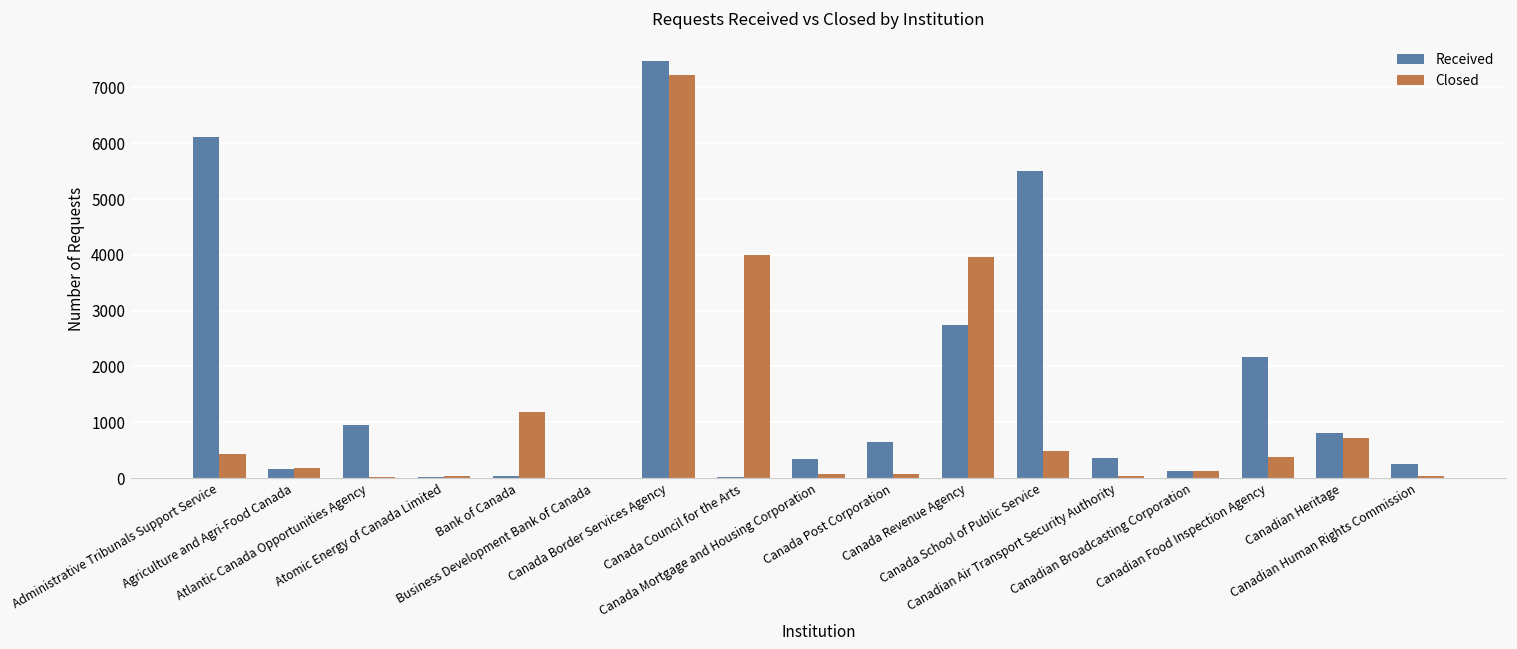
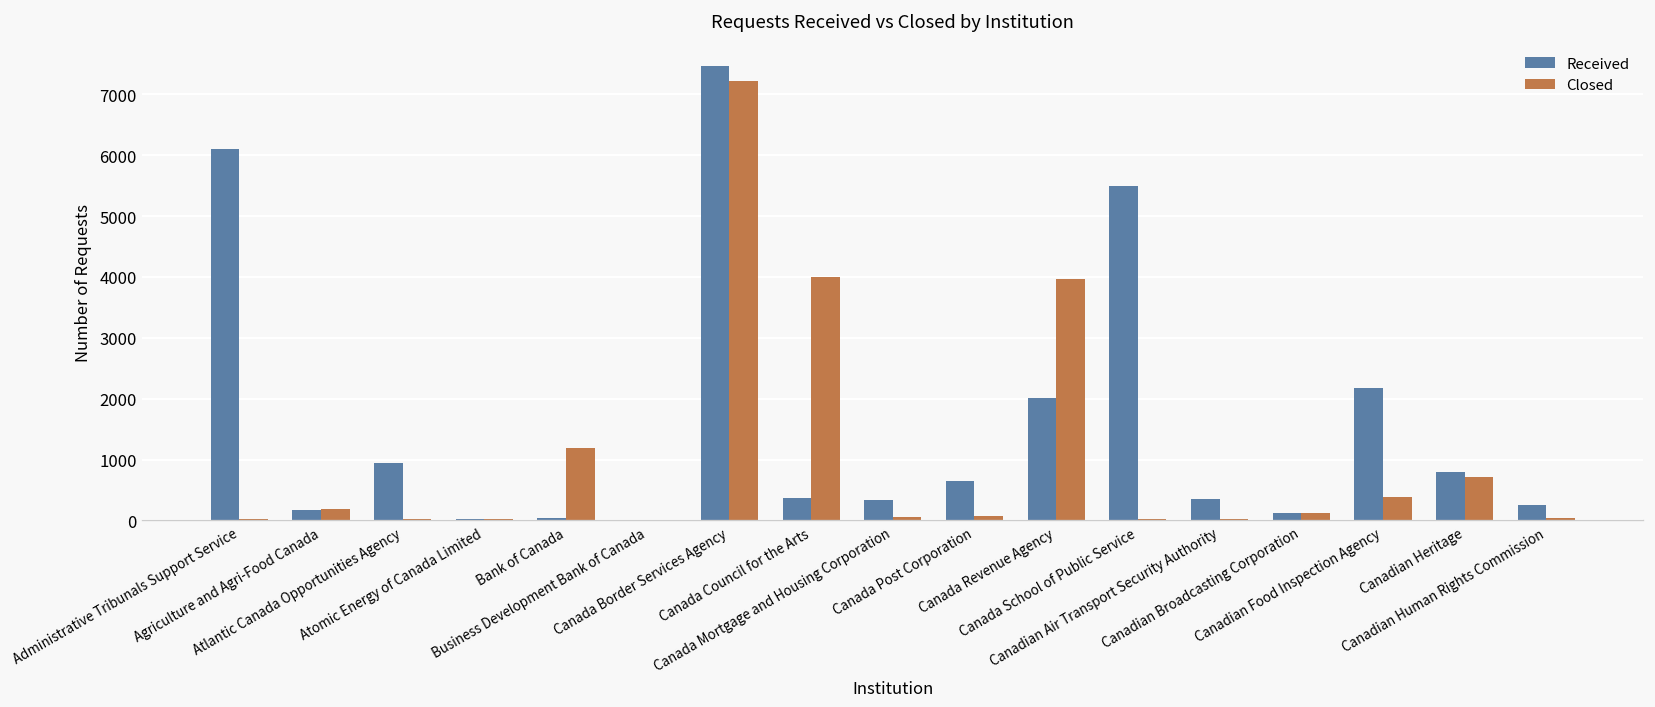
Closed, Administrative Tribunals Support Service: 400 -> 0
Received, Canada Council for the Arts: 0 -> 400
Received, Canada Revenue Agency: 2800 -> 2000
Closed, Canada School of Public Service: 500 -> 0
